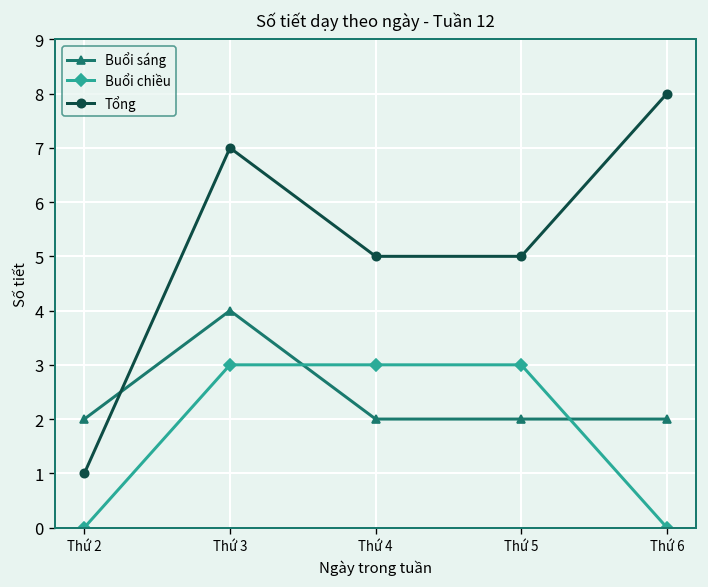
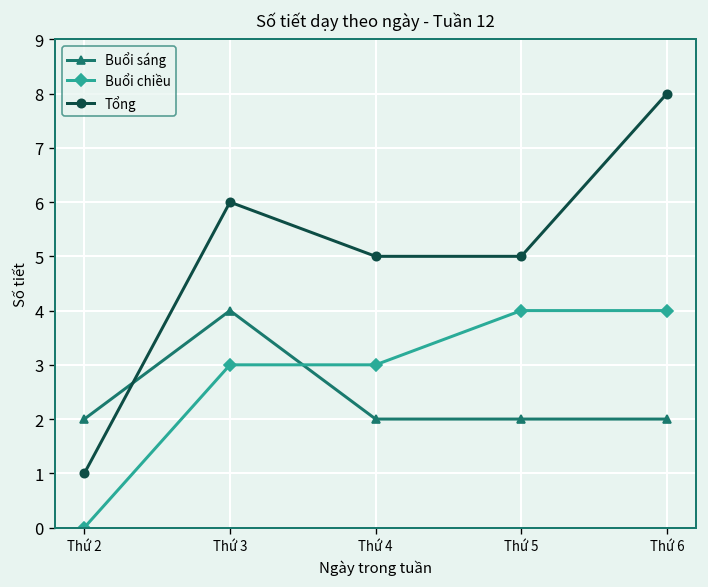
Tổng, Thứ 3: 7 -> 6
Buổi chiều, Thứ 5: 3 -> 4
Buổi chiều, Thứ 6: 0 -> 4
